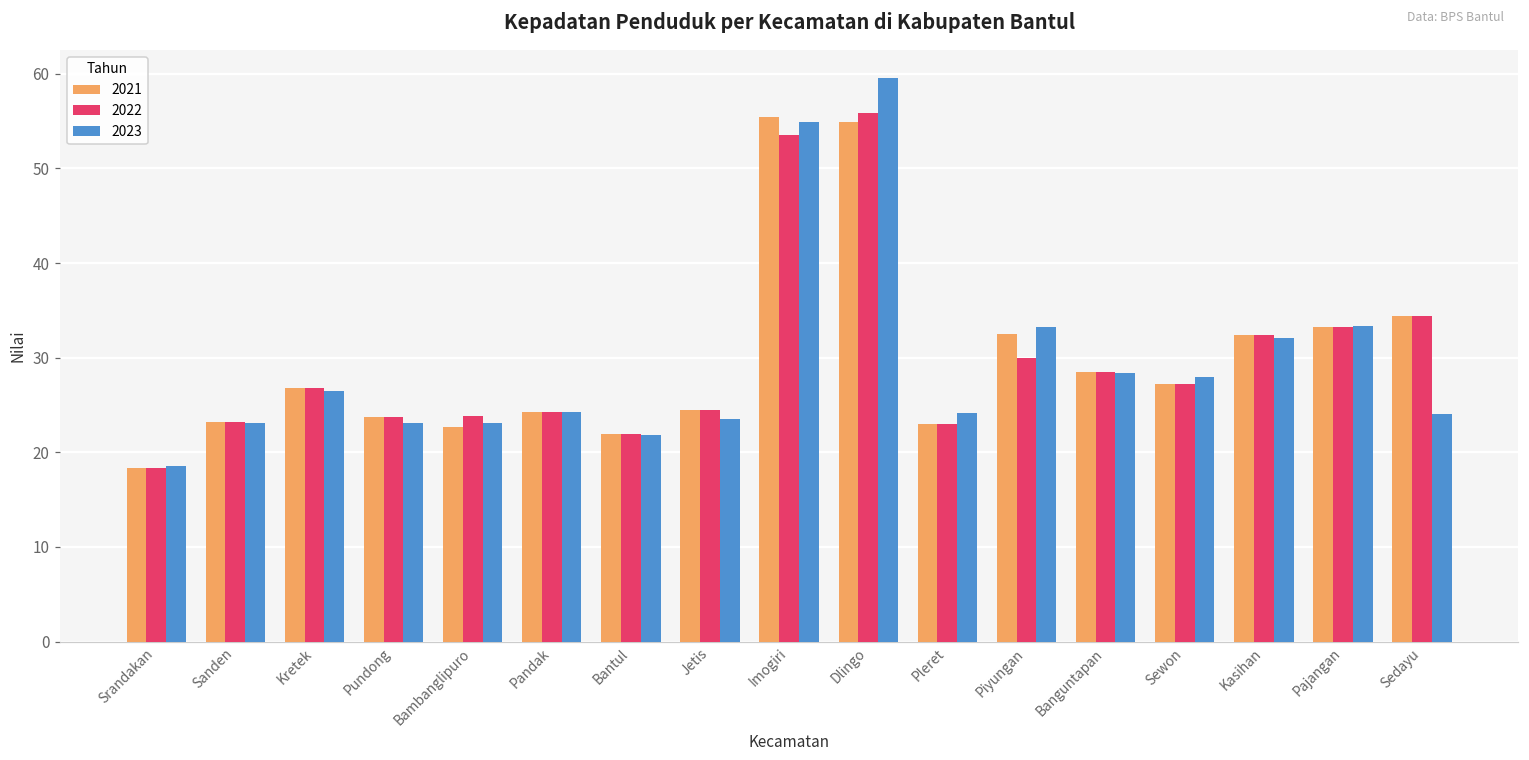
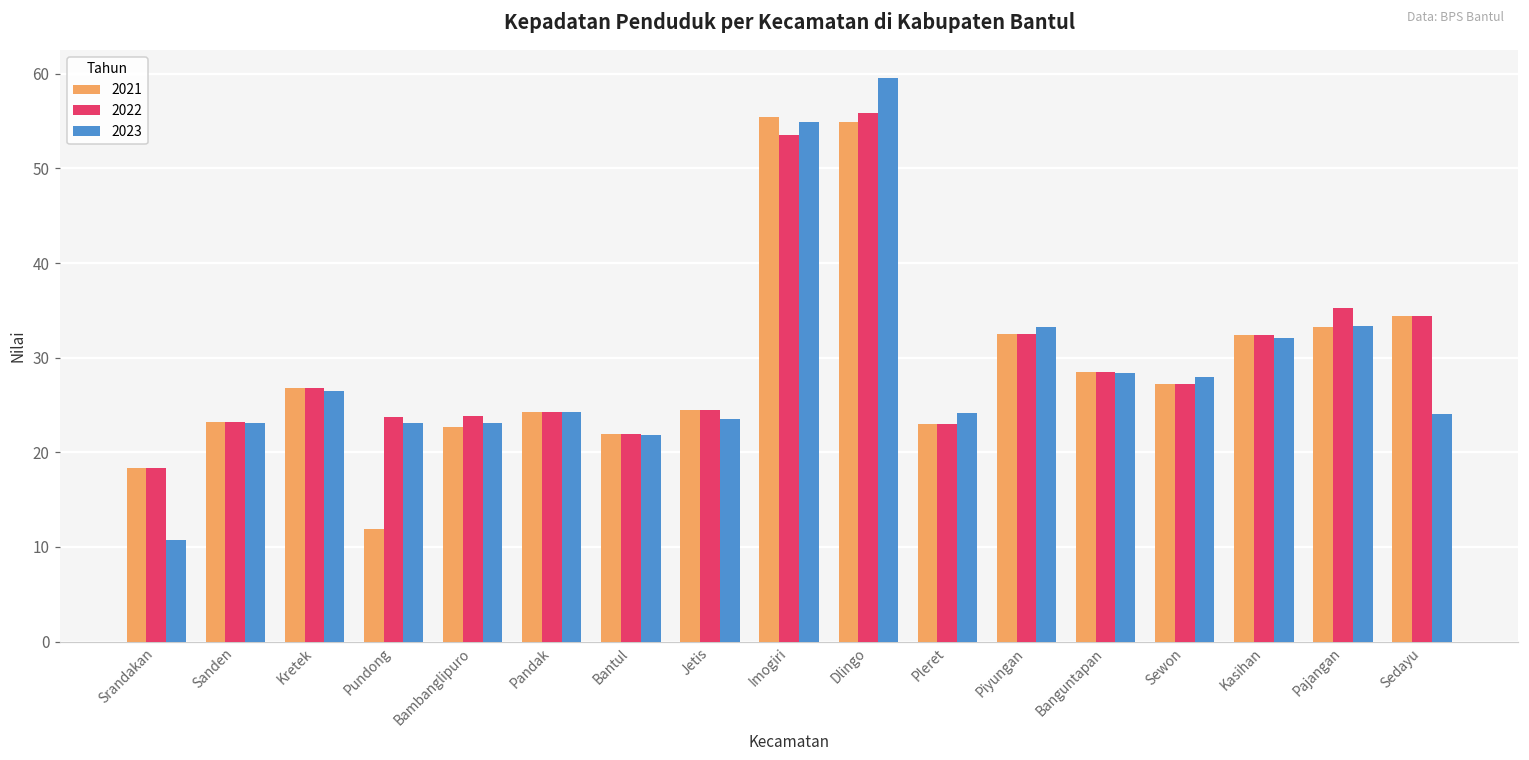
2023, Srandakan: 19 -> 11
2021, Pundong: 24 -> 12
2022, Piyungan: 30 -> 33
2022, Pajangan: 33 -> 35
